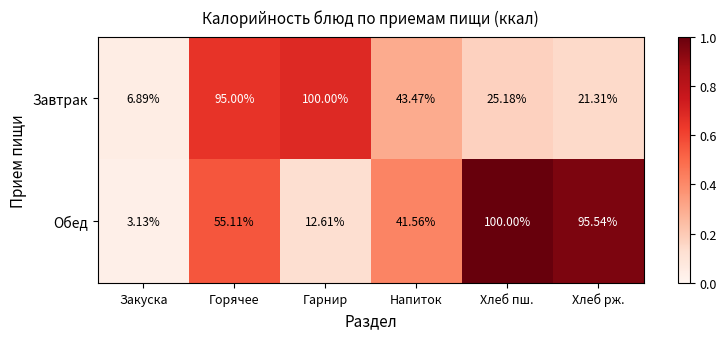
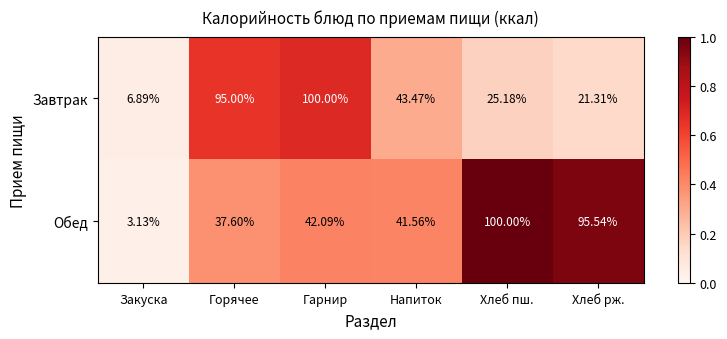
Обед, Горячее: 55.11% -> 37.60%
Обед, Гарнир: 12.61% -> 42.09%
